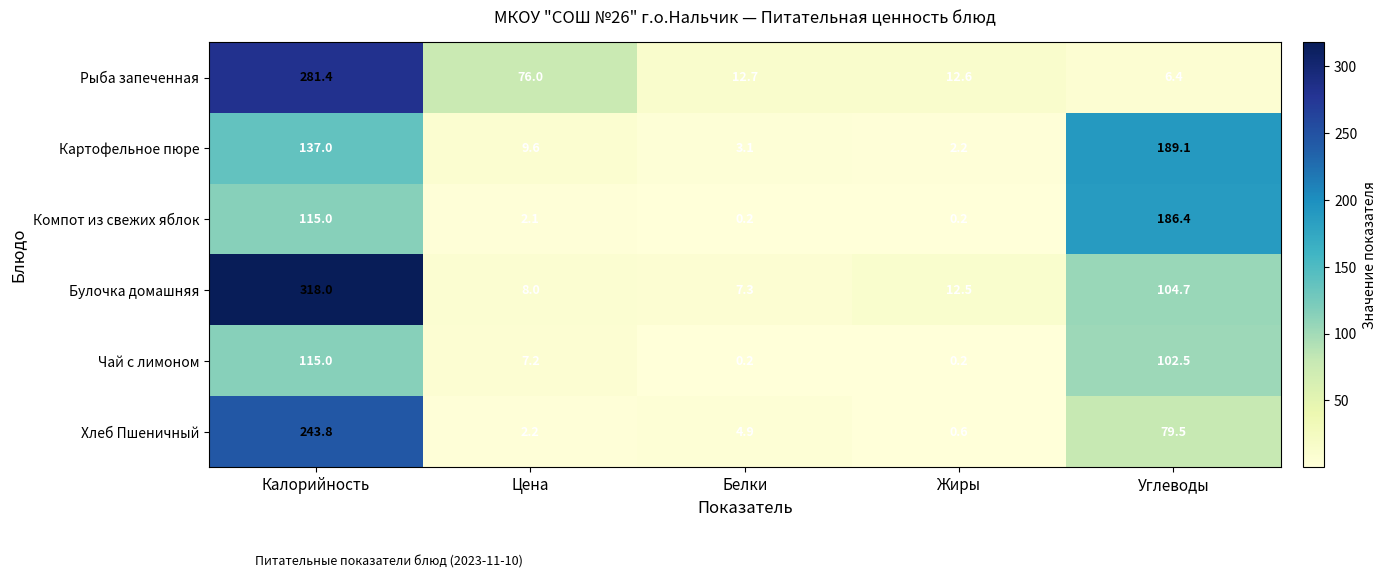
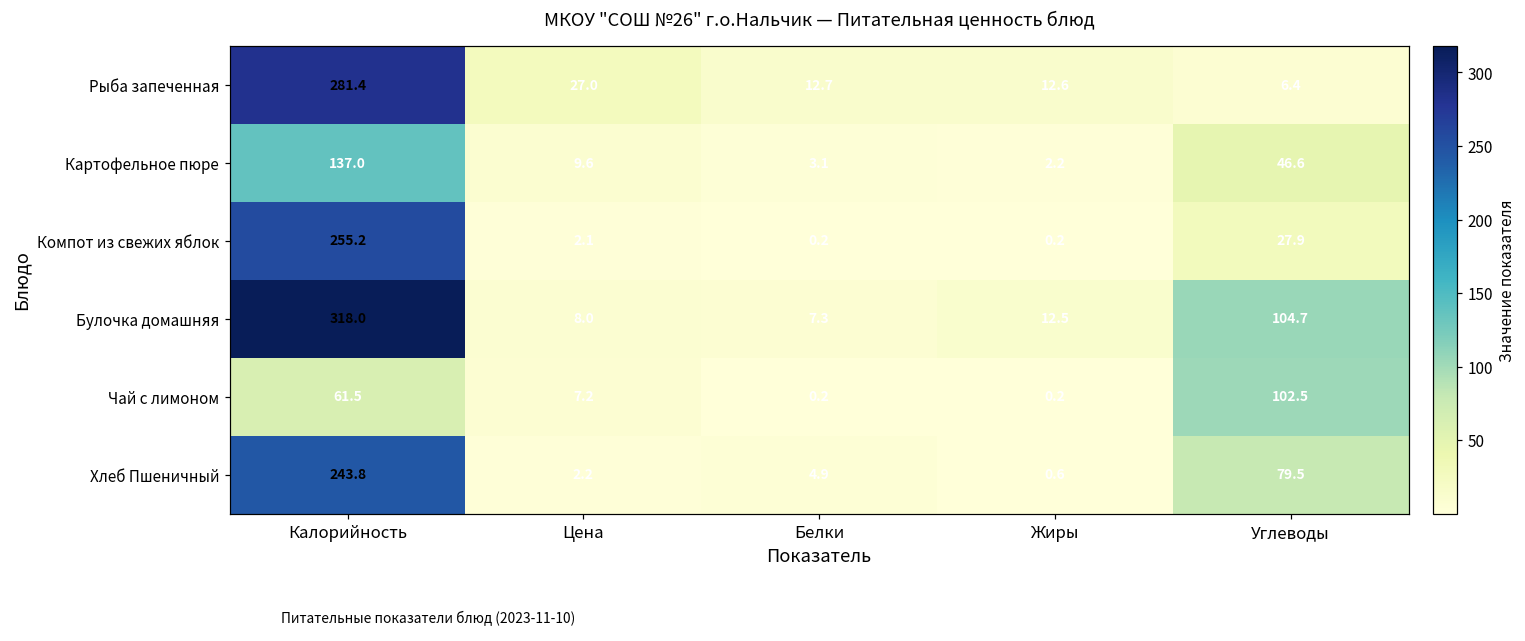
Рыба запеченная, Цена: 76.0 -> 27.0
Картофельное пюре, Углеводы: 189.1 -> 46.6
Компот из свежих яблок, Калорийность: 115.0 -> 255.2
Компот из свежих яблок, Углеводы: 186.4 -> 27.9
Чай с лимоном, Калорийность: 115.0 -> 61.5
